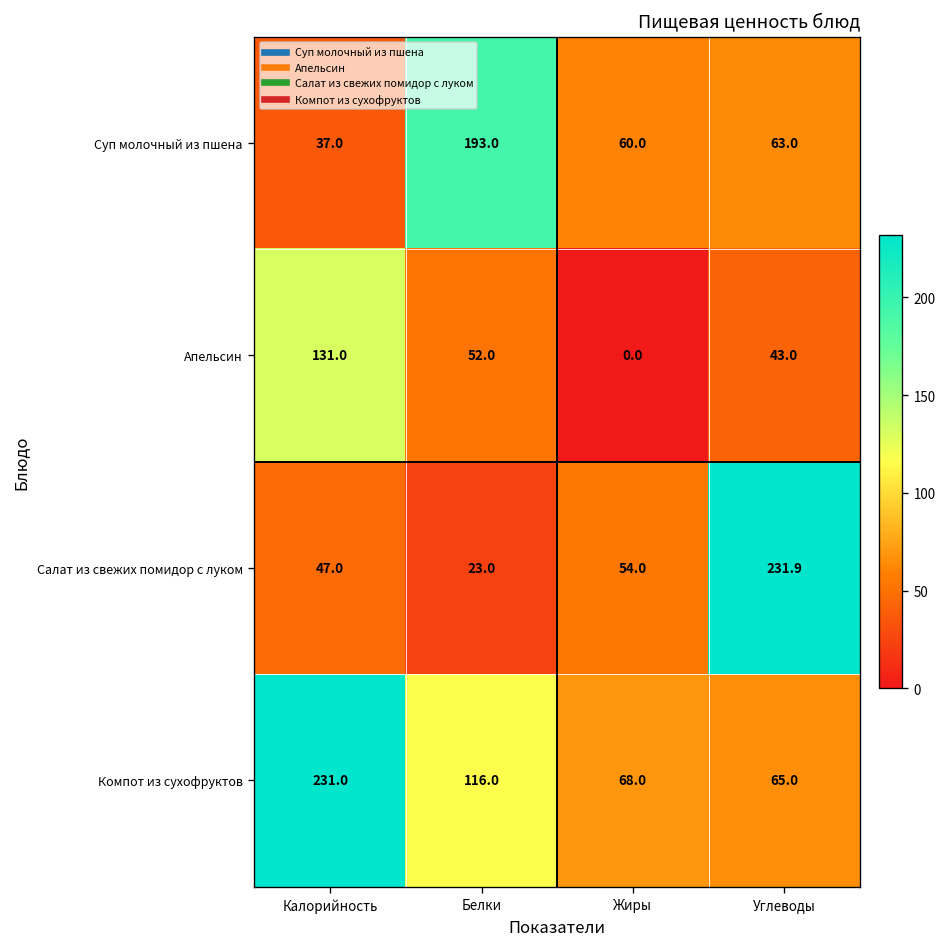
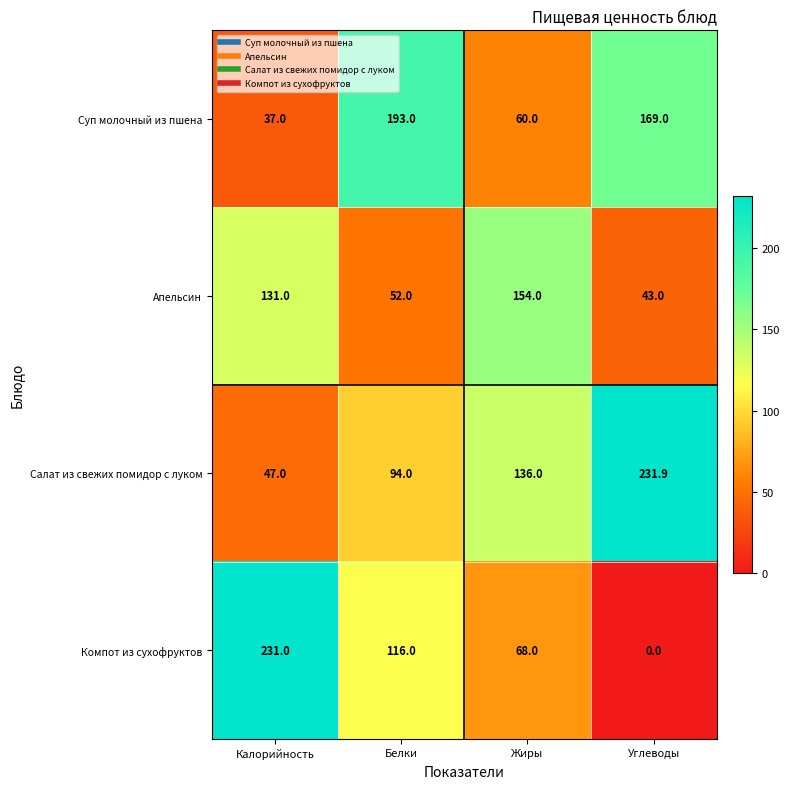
Суп молочный из пшена, Углеводы: 63.0 -> 169.0
Апельсин, Жиры: 0.0 -> 154.0
Салат из свежих помидор с луком, Белки: 23.0 -> 94.0
Салат из свежих помидор с луком, Жиры: 54.0 -> 136.0
Компот из сухофруктов, Углеводы: 65.0 -> 0.0
